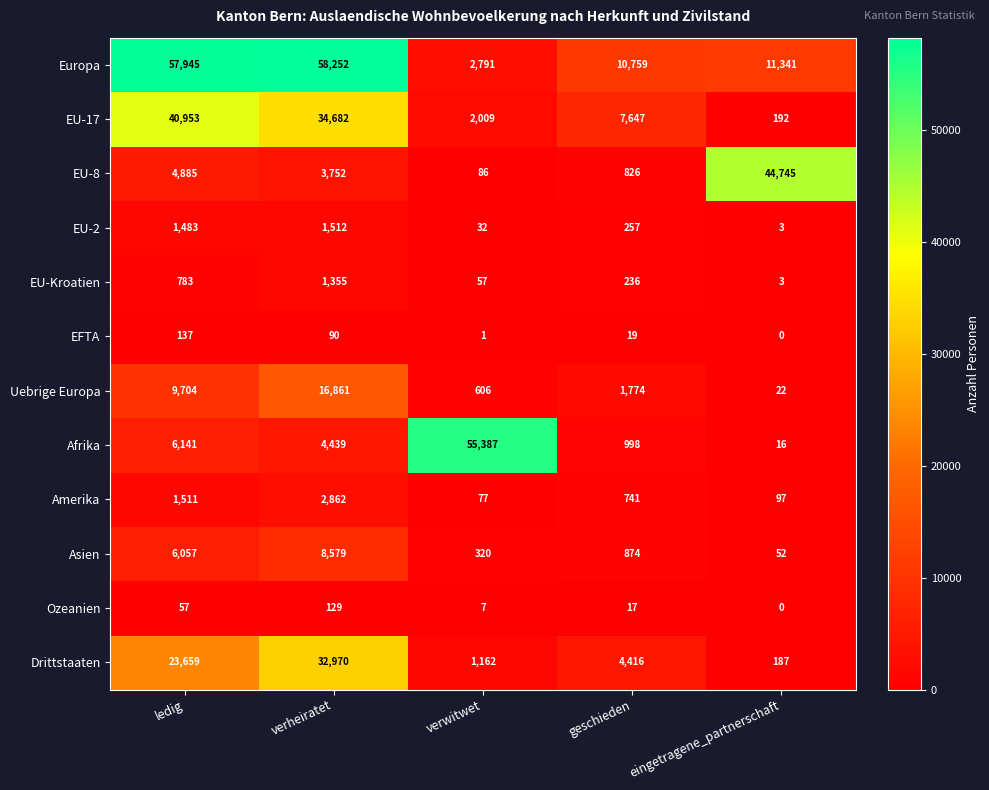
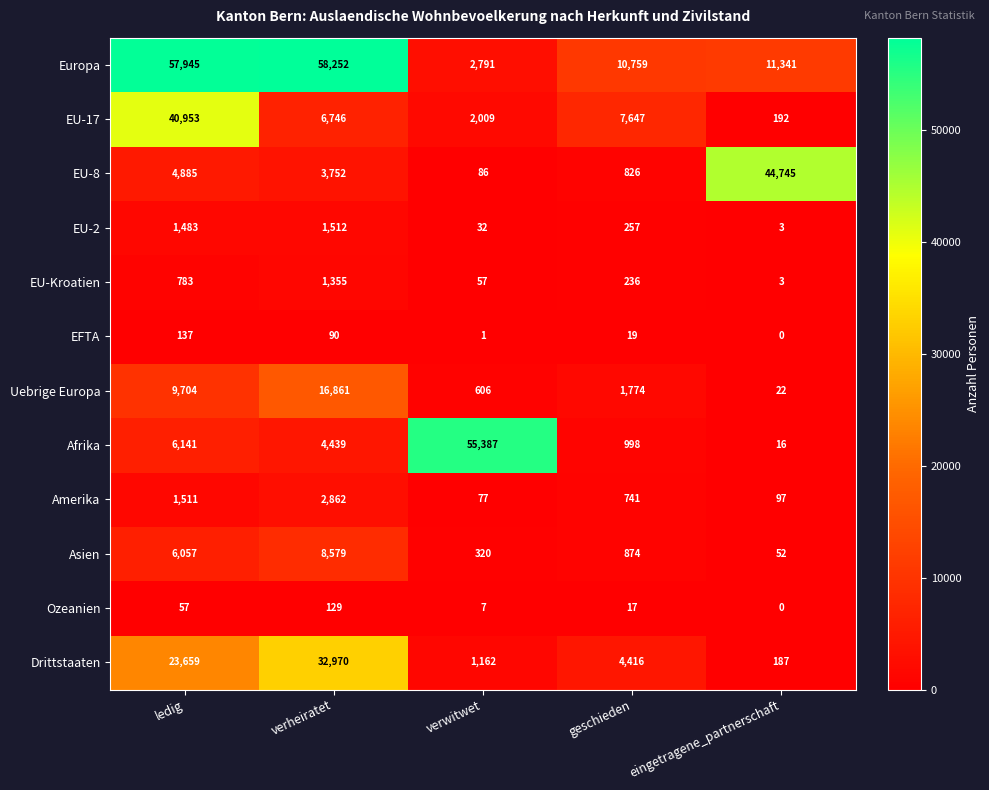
EU-17, verheiratet: 34,682 -> 6,746
